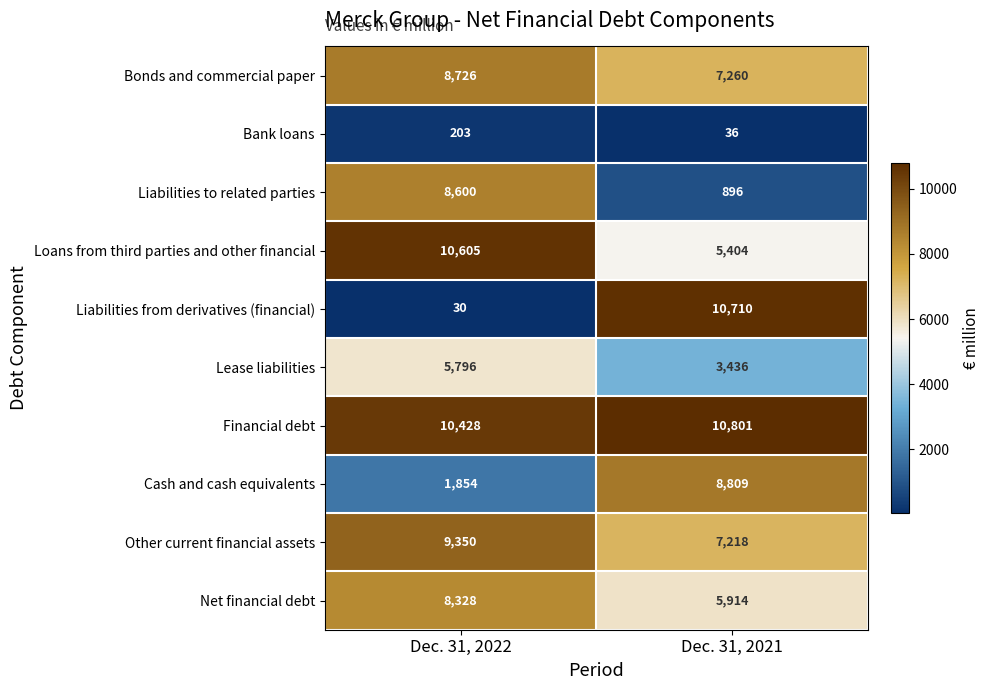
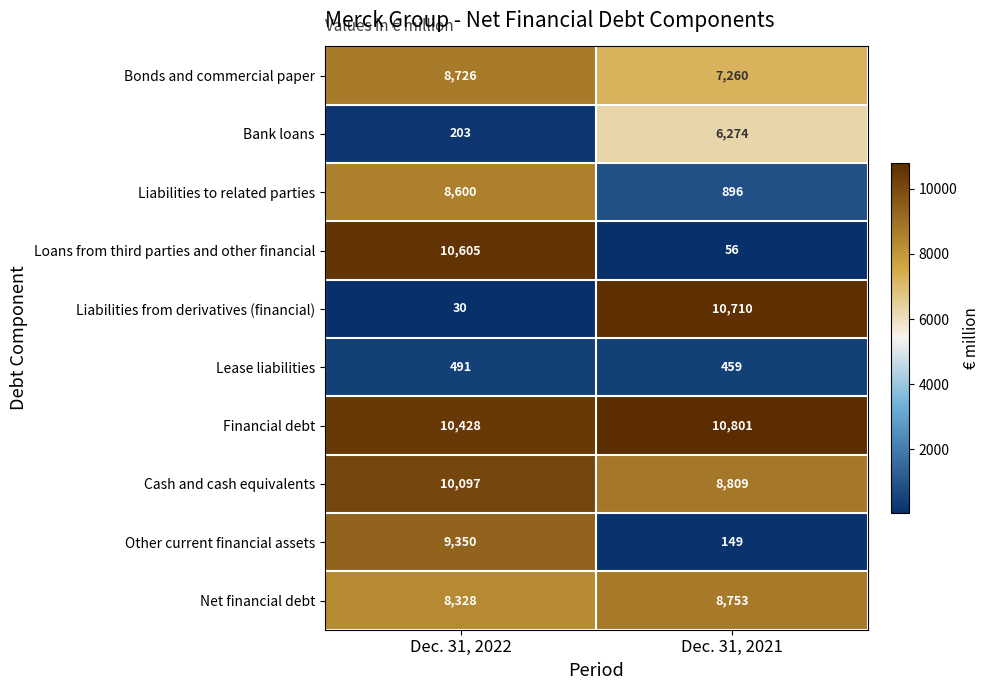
Bank loans, Dec. 31, 2021: 36 -> 6,274
Loans from third parties and other financial, Dec. 31, 2021: 5,404 -> 56
Lease liabilities, Dec. 31, 2022: 5,796 -> 491
Lease liabilities, Dec. 31, 2021: 3,436 -> 459
Cash and cash equivalents, Dec. 31, 2022: 1,854 -> 10,097
Other current financial assets, Dec. 31, 2021: 7,218 -> 149
Net financial debt, Dec. 31, 2021: 5,914 -> 8,753
